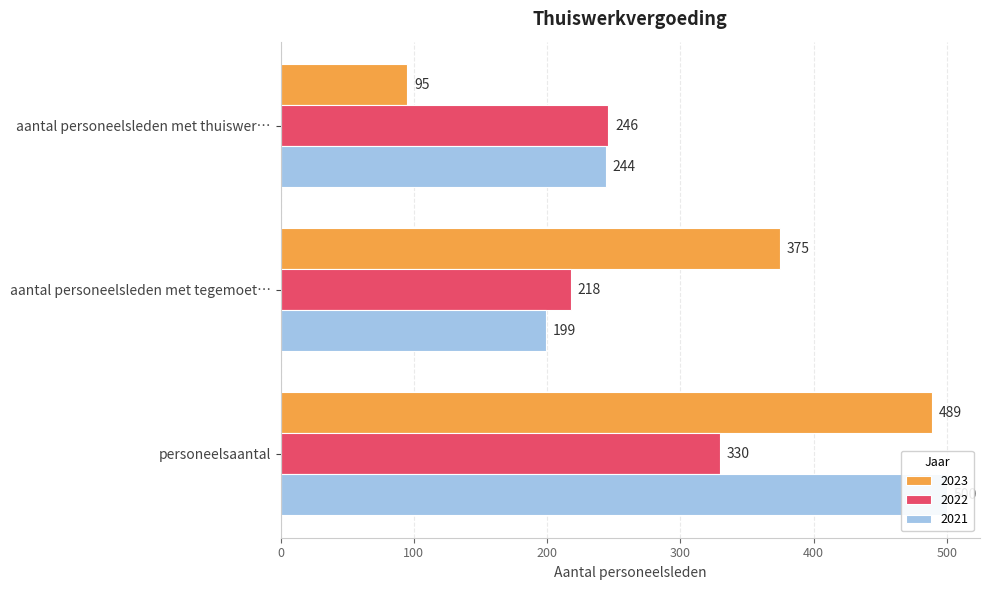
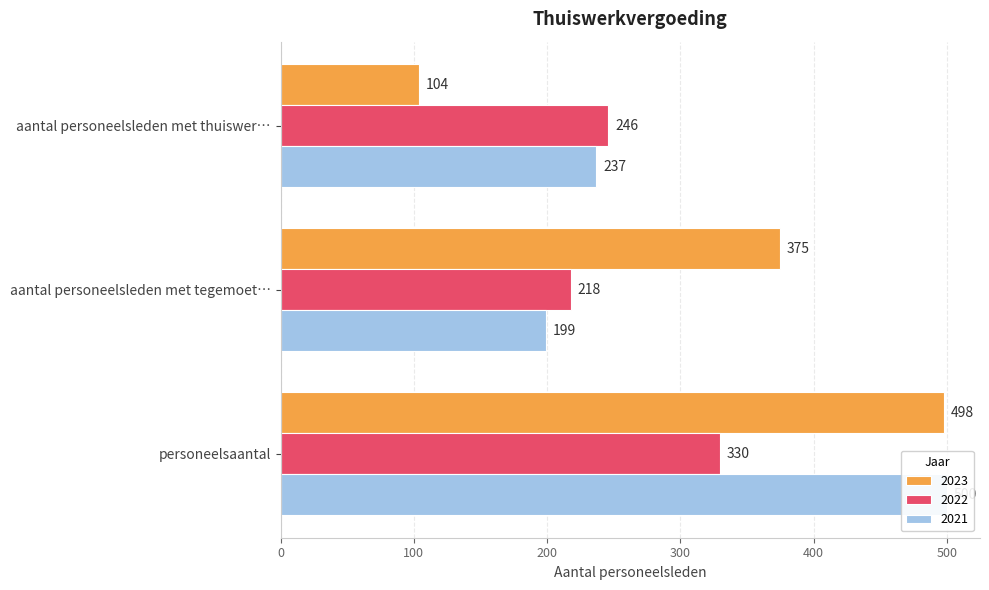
2023, aantal personeelsleden met thuiswer…: 95 -> 104
2021, aantal personeelsleden met thuiswer…: 244 -> 237
2023, personeelsaantal: 489 -> 498
